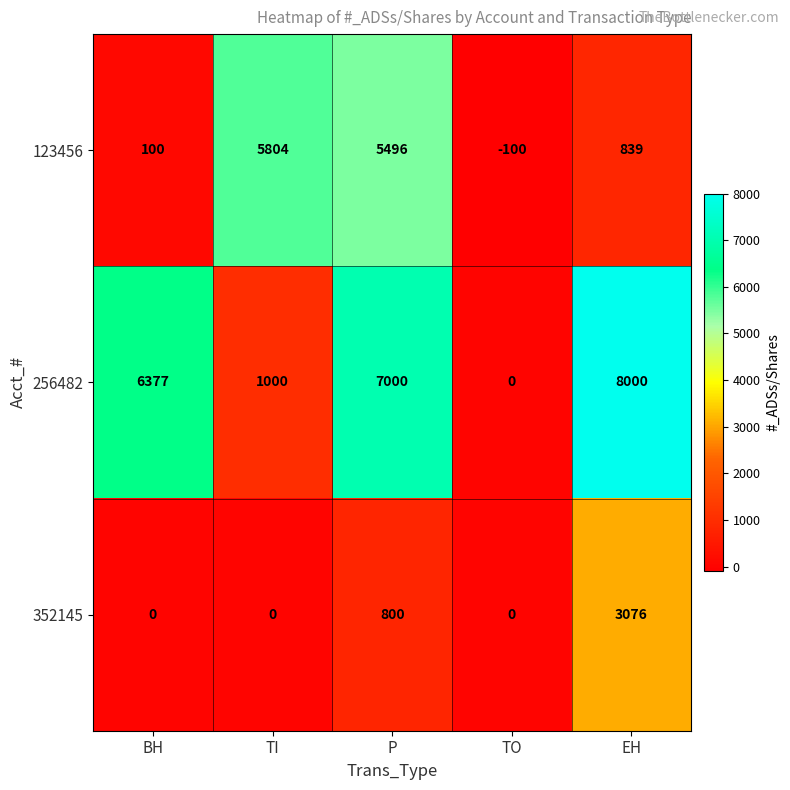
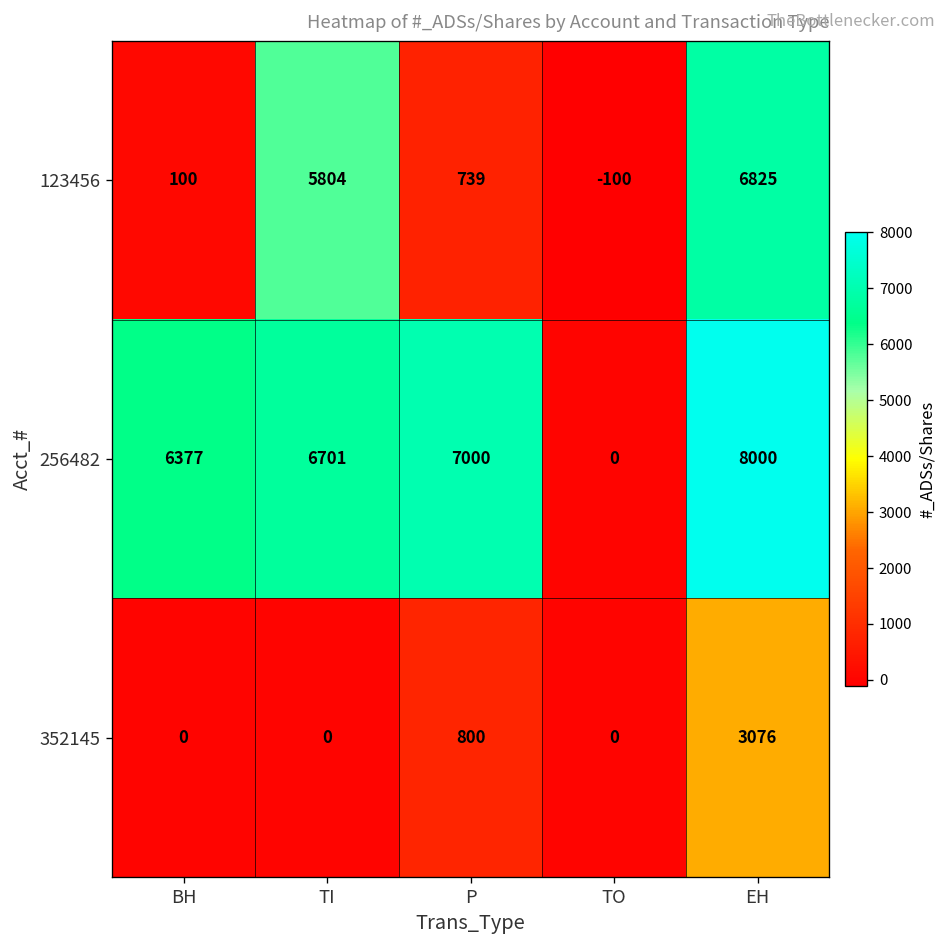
123456, P: 5496 -> 739
123456, EH: 839 -> 6825
256482, TI: 1000 -> 6701
